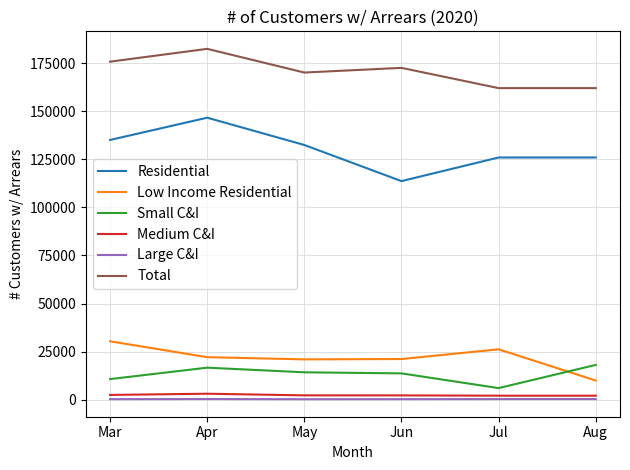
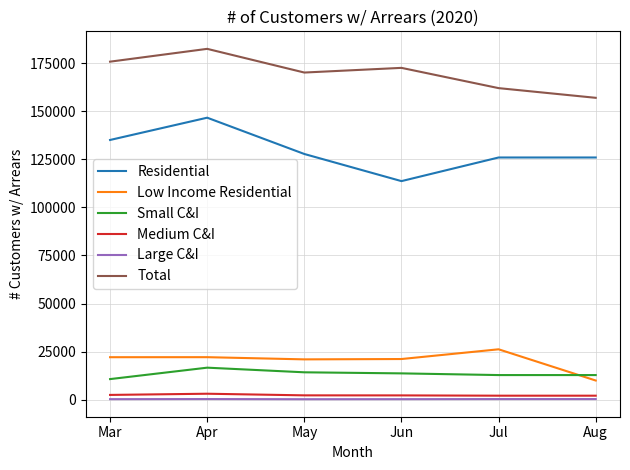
Low Income Residential, Mar: 30000 -> 22000
Residential, May: 132000 -> 128000
Small C&I, Jul: 6000 -> 13000
Small C&I, Aug: 18000 -> 13000
Total, Aug: 162000 -> 157000
